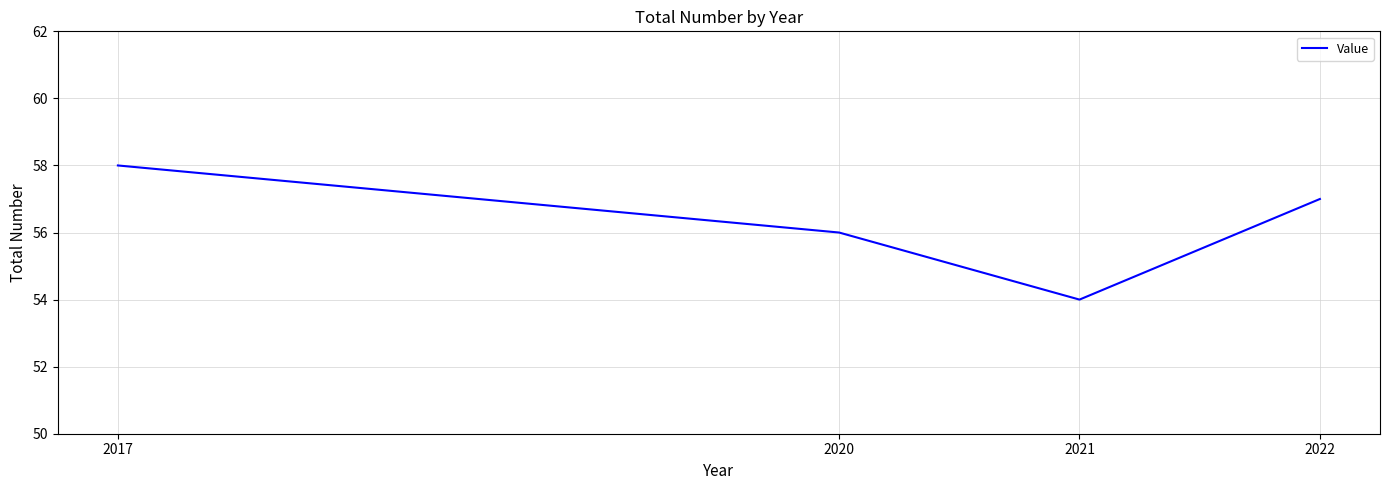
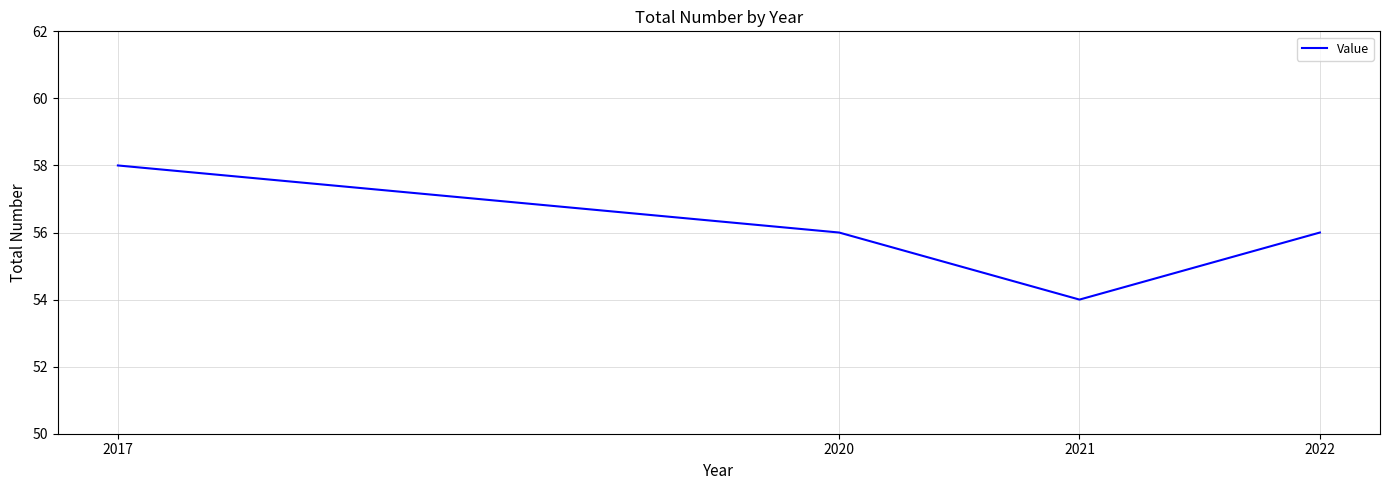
2022: 57 -> 56
